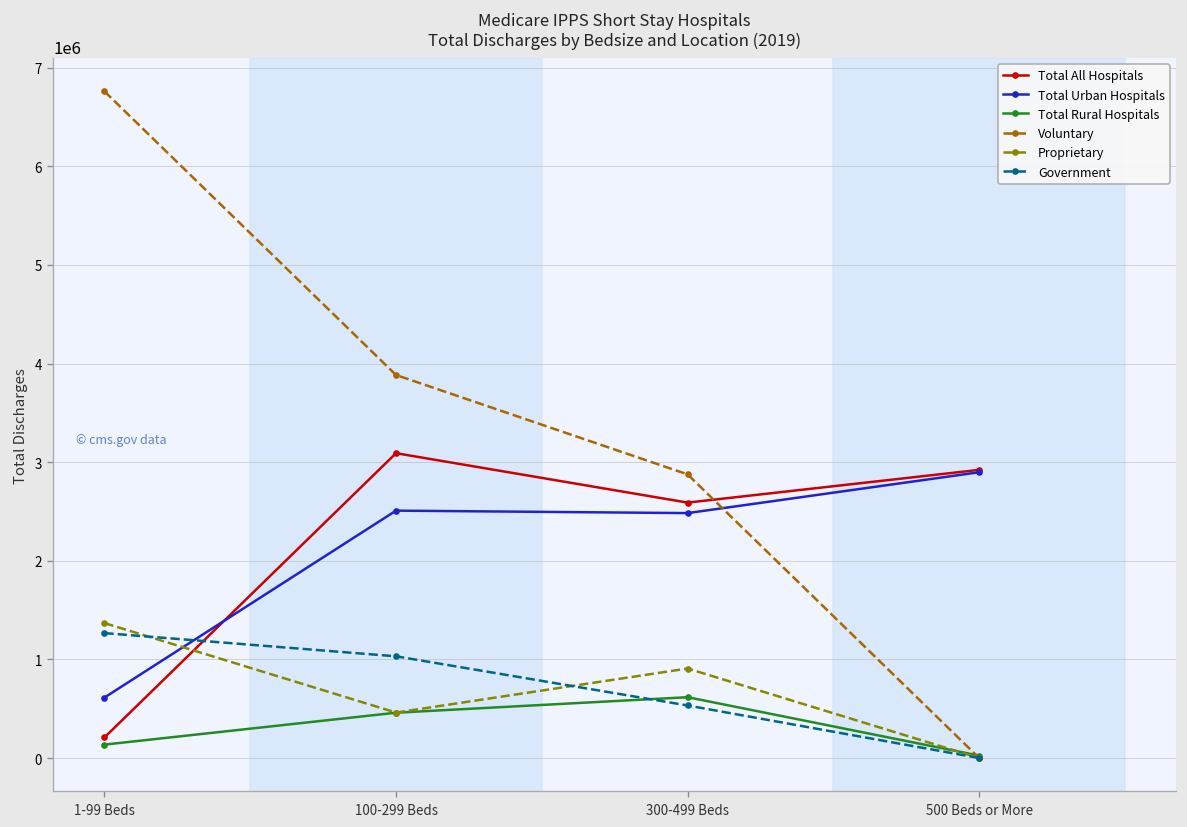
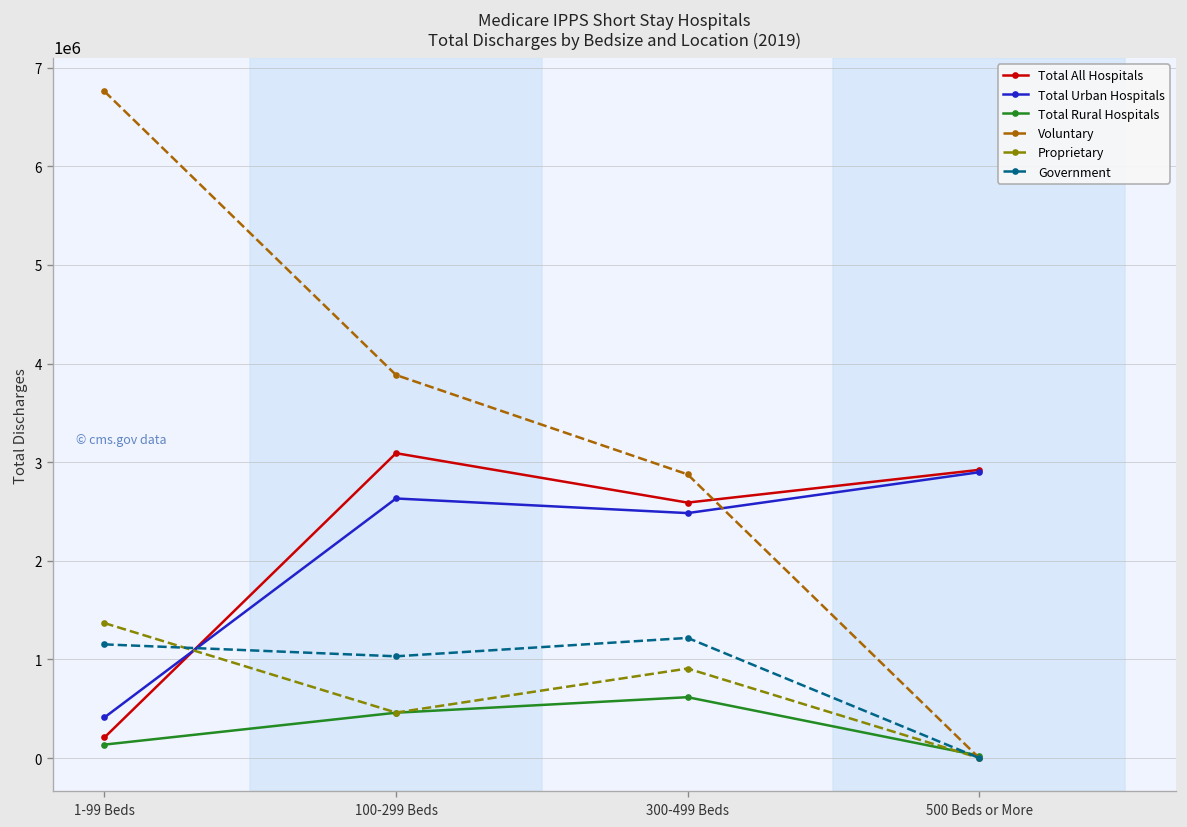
Total Urban Hospitals, 1-99 Beds: 600000 -> 400000
Government, 1-99 Beds: 1300000 -> 1200000
Total Urban Hospitals, 100-299 Beds: 2500000 -> 2600000
Government, 300-499 Beds: 500000 -> 1200000
